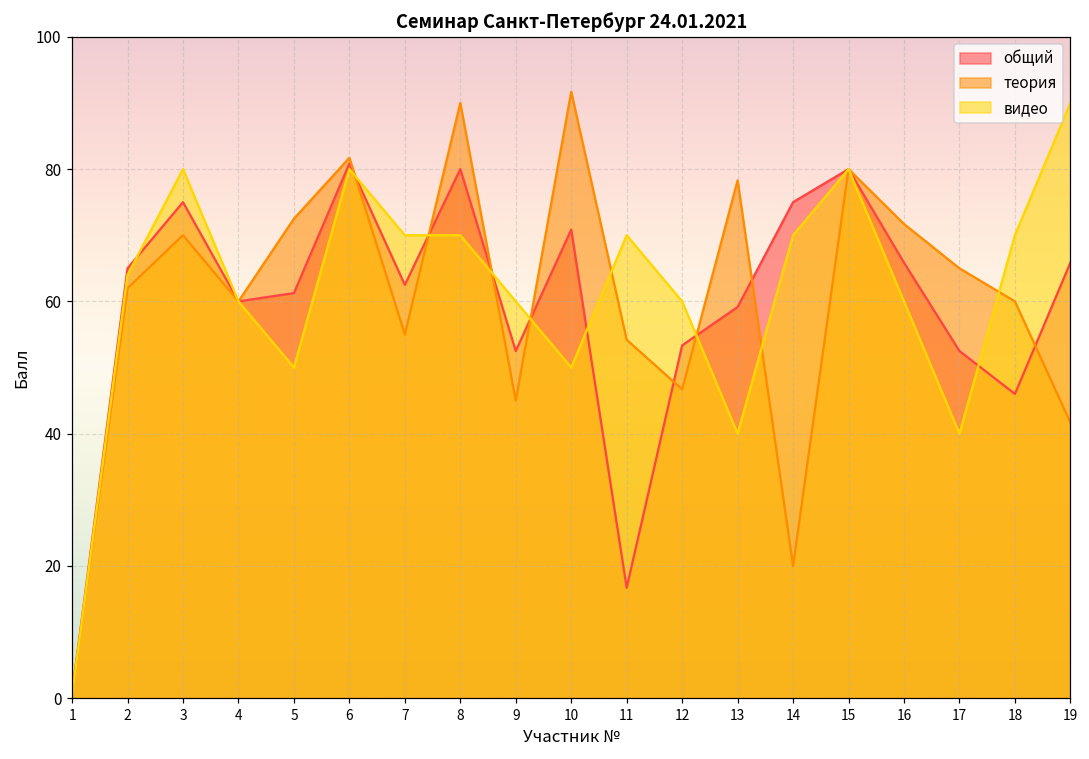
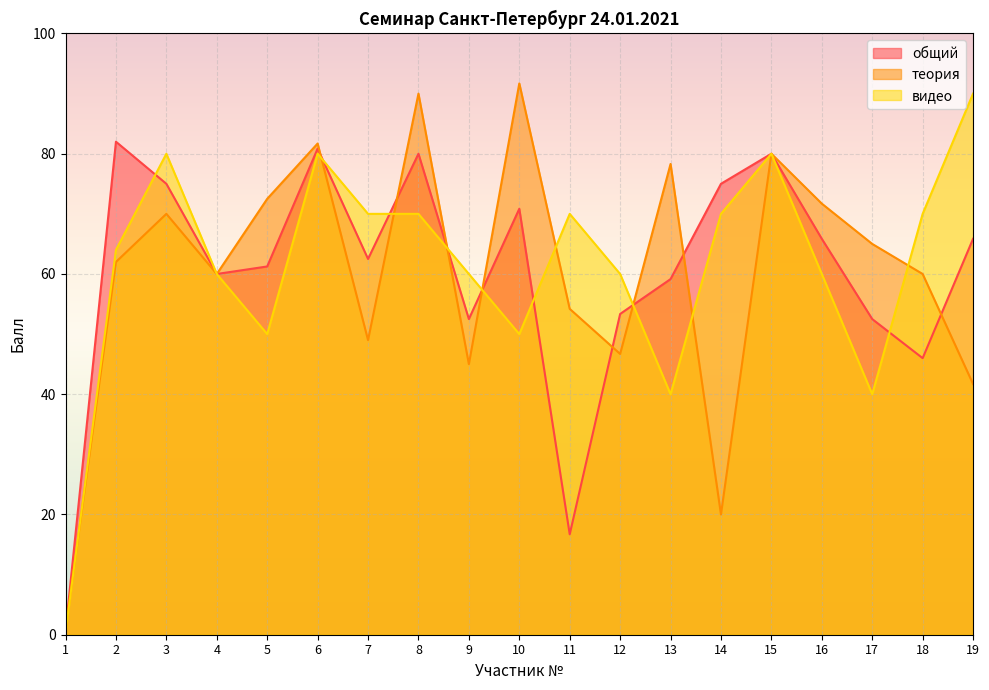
общий, 2: 65 -> 82
теория, 7: 55 -> 49
